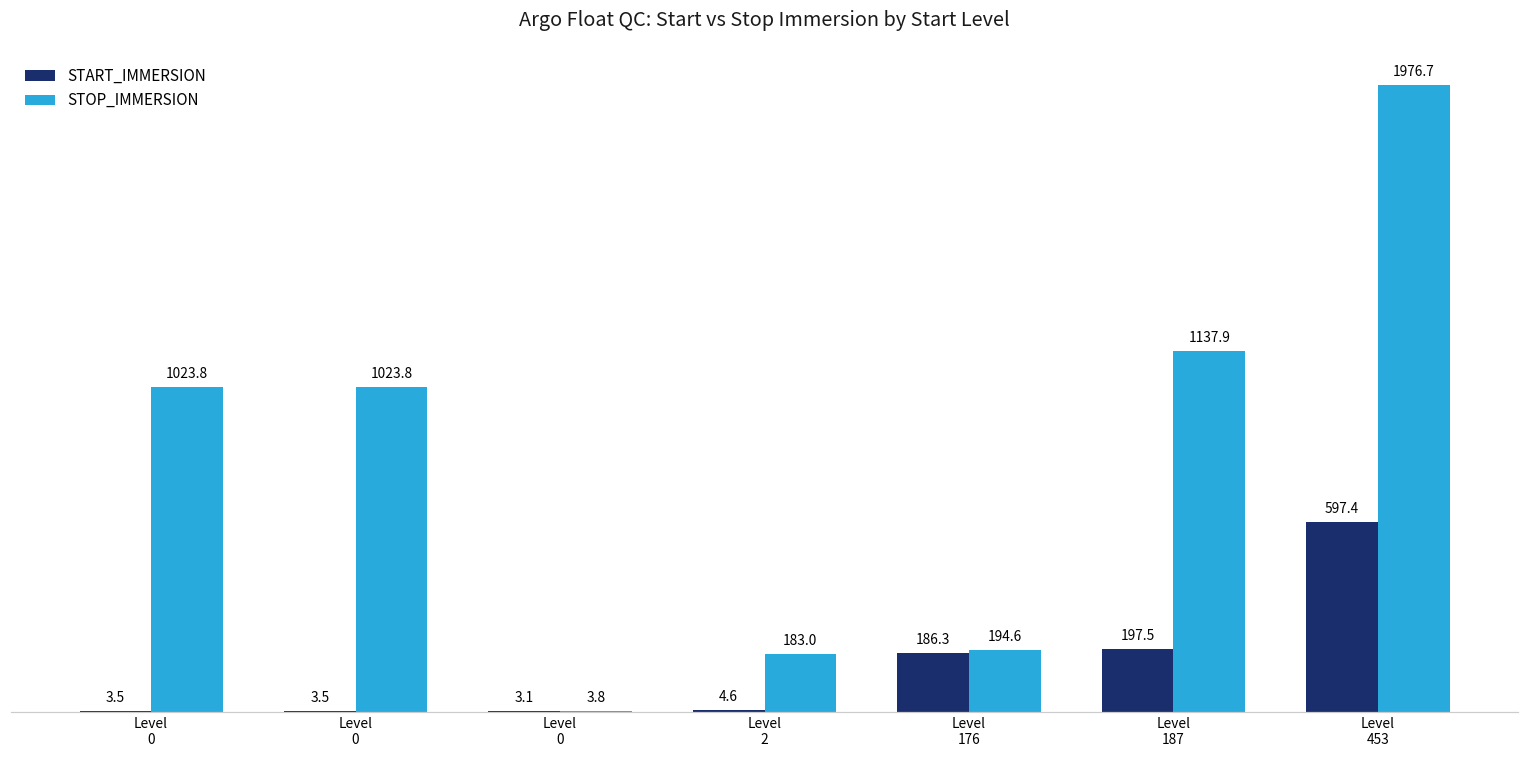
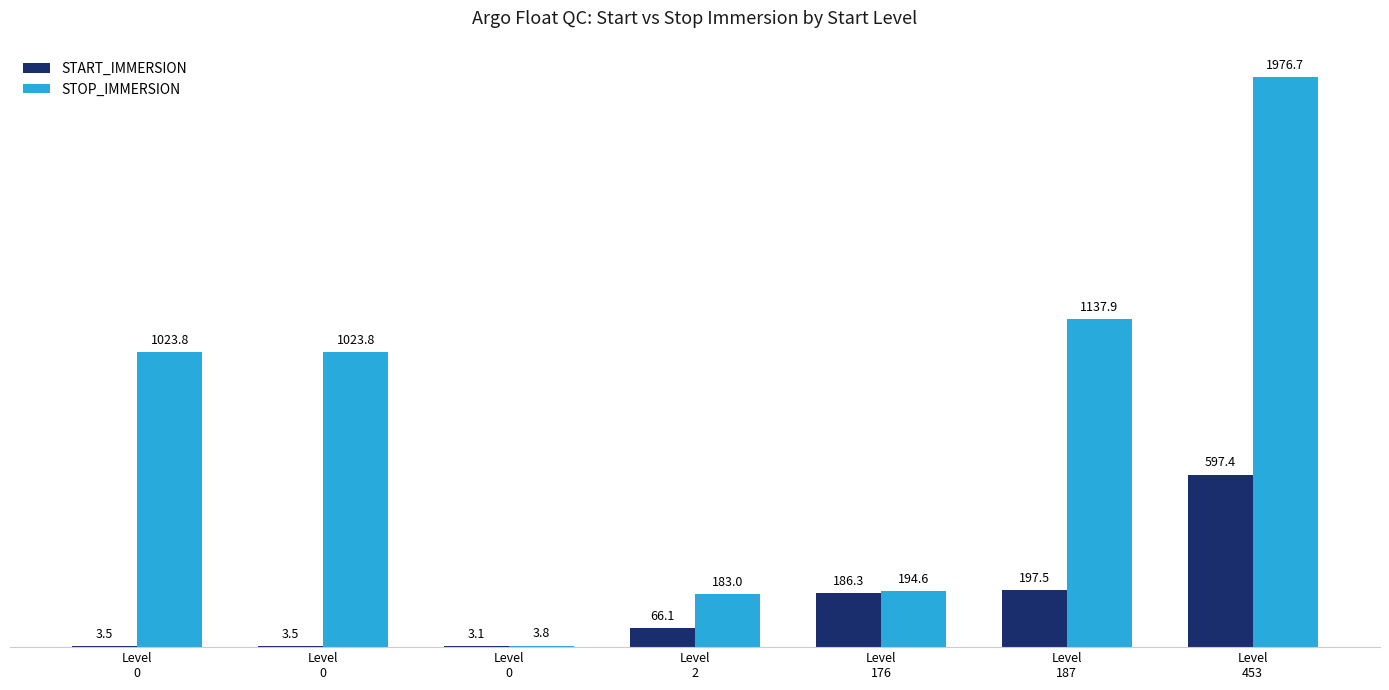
START_IMMERSION, Level 2: 4.6 -> 66.1
